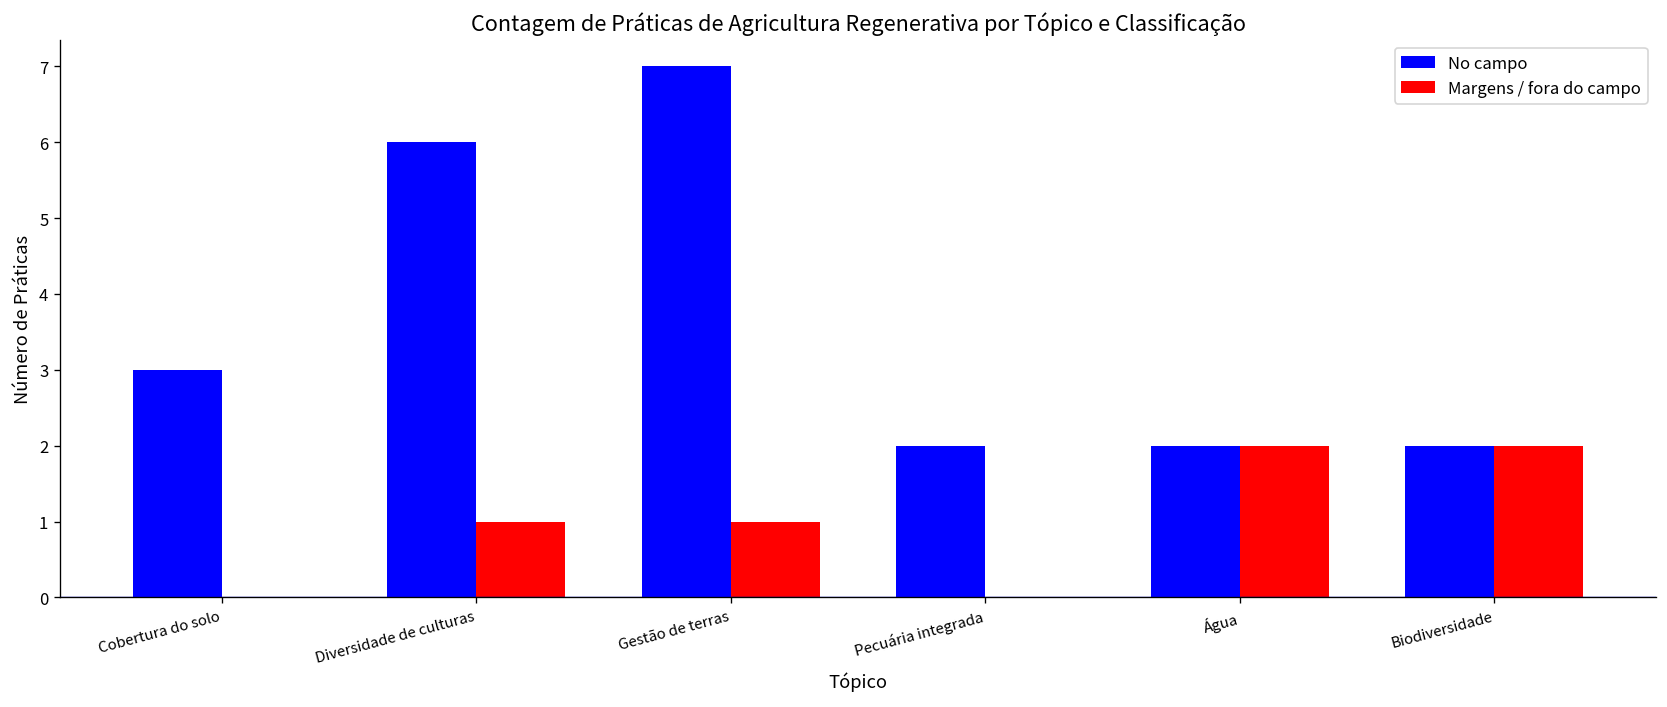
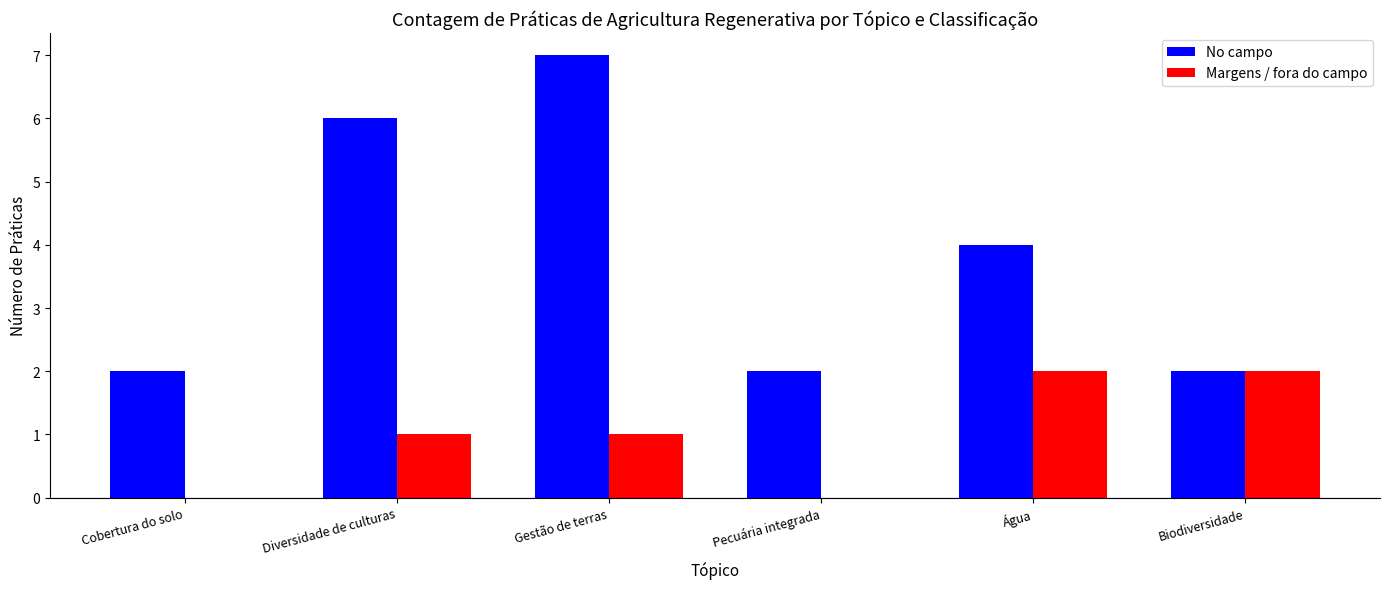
No campo, Cobertura do solo: 3 -> 2
No campo, Água: 2 -> 4
